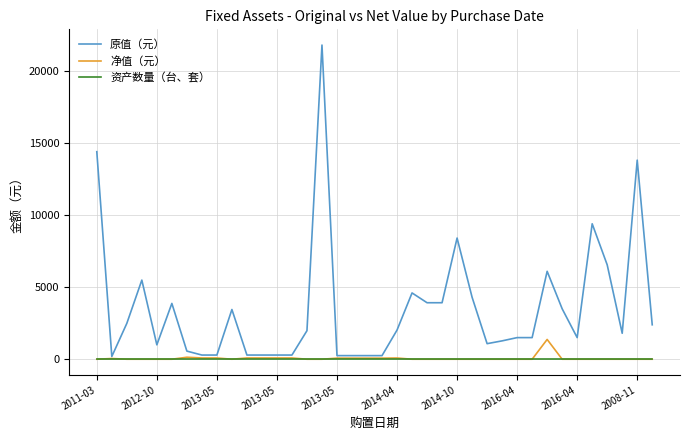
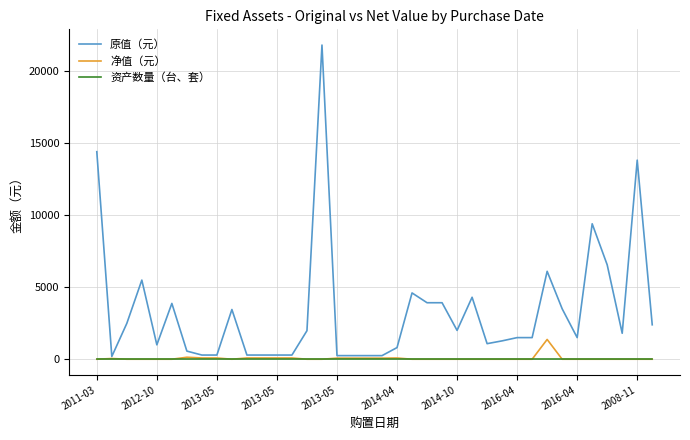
原值（元）, 2014-04: 2000 -> 800
原值（元）, 2014-10: 8400 -> 2000
